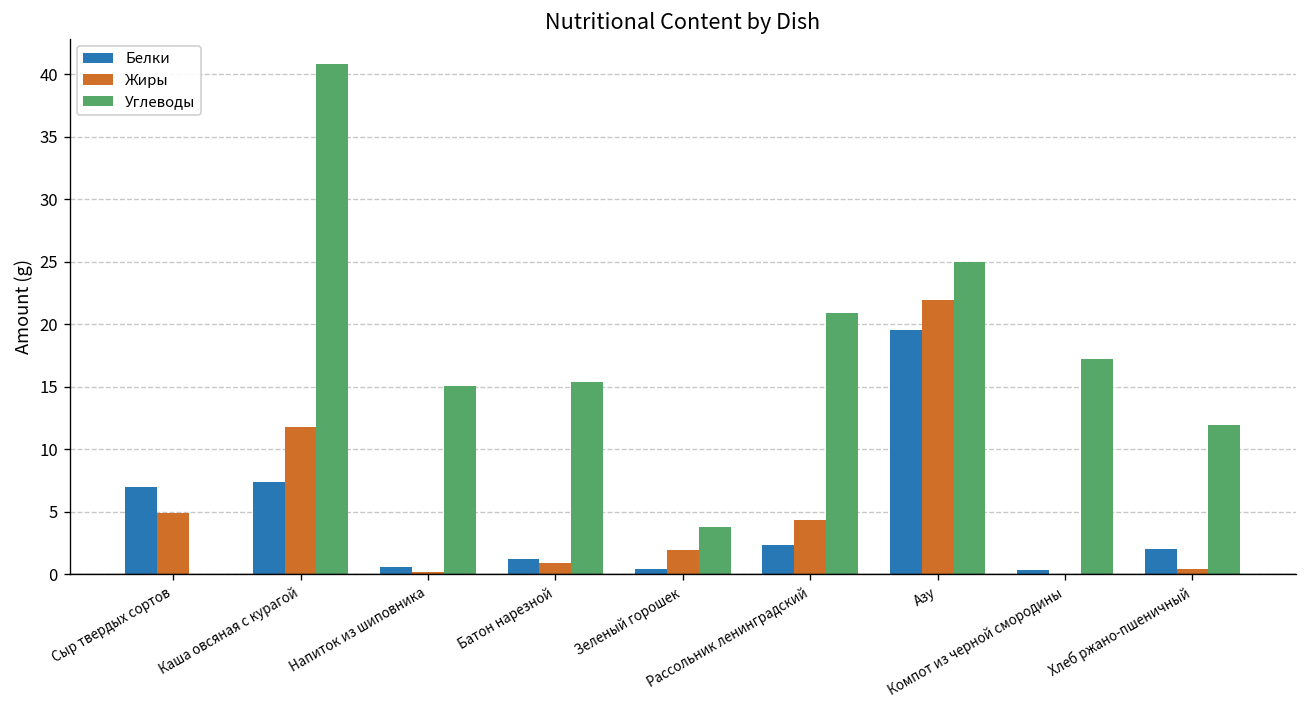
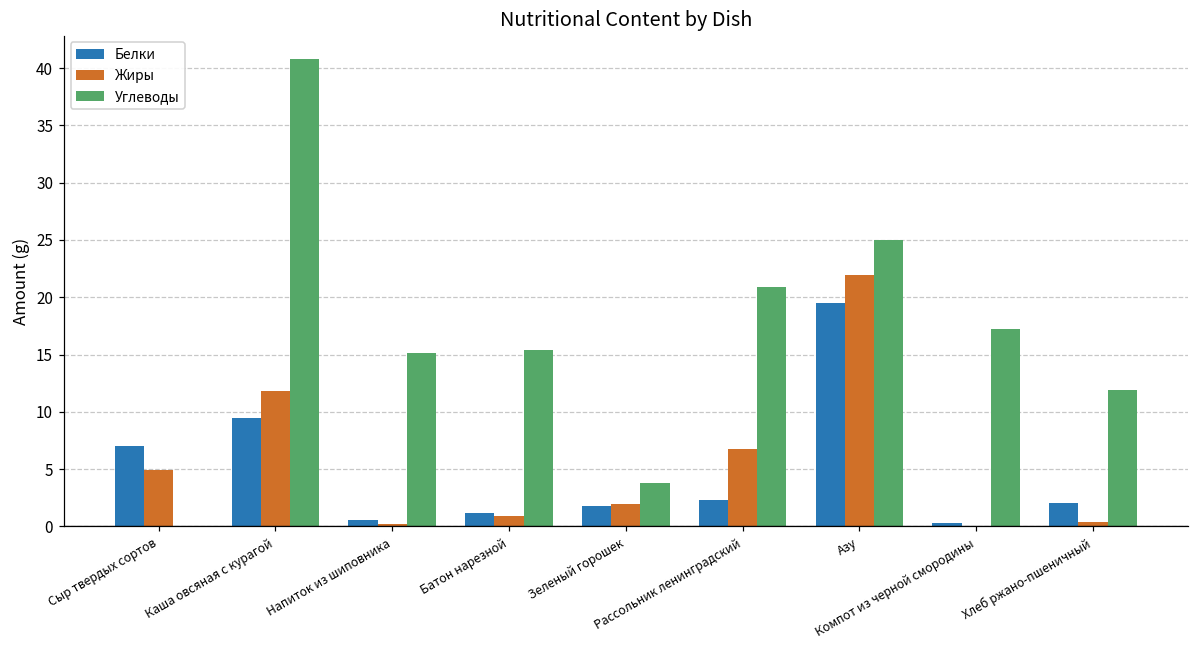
Белки, Каша овсяная с курагой: 7.4 -> 9.5
Белки, Зеленый горошек: 0.4 -> 1.8
Жиры, Рассольник ленинградский: 4.3 -> 6.8
